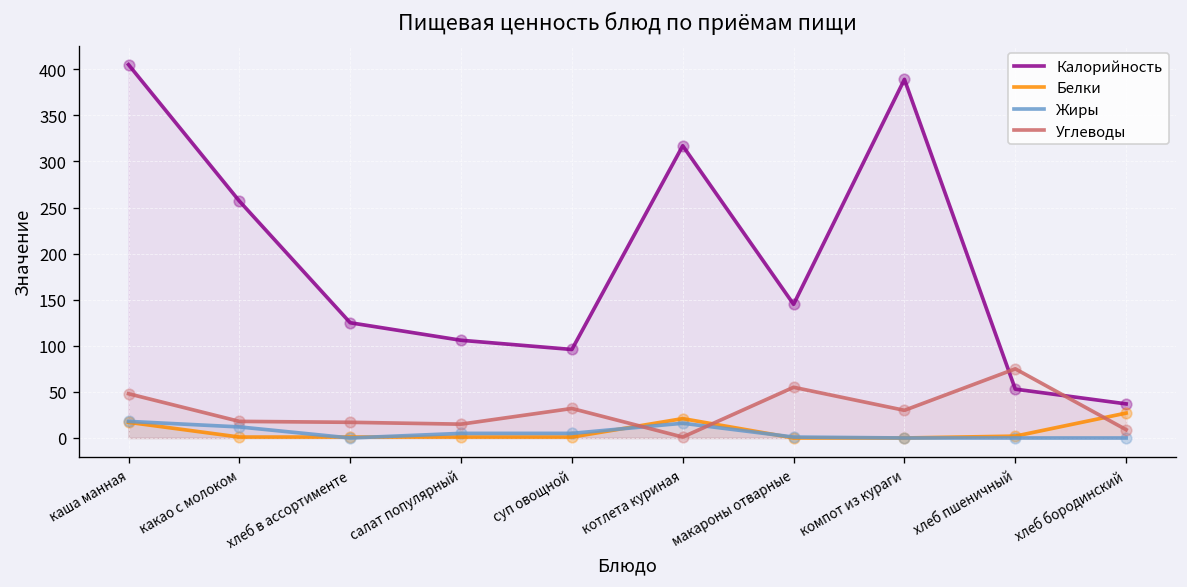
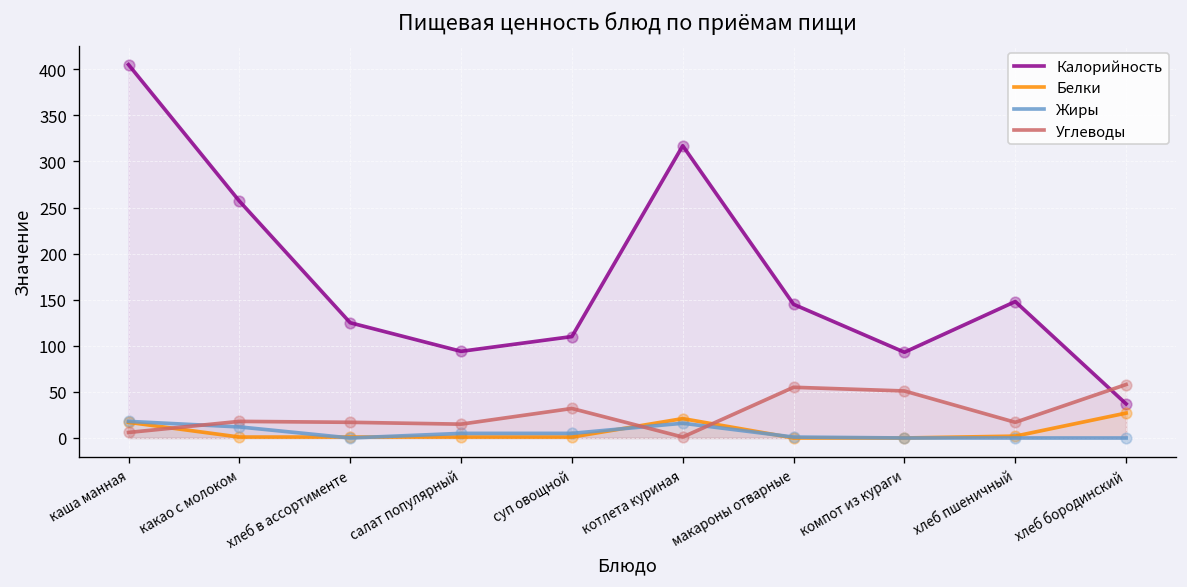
Углеводы, каша манная: 50 -> 10
Калорийность, салат популярный: 110 -> 90
Калорийность, суп овощной: 100 -> 110
Калорийность, компот из кураги: 390 -> 90
Углеводы, компот из кураги: 30 -> 50
Калорийность, хлеб пшеничный: 50 -> 150
Углеводы, хлеб пшеничный: 80 -> 20
Углеводы, хлеб бородинский: 10 -> 60
